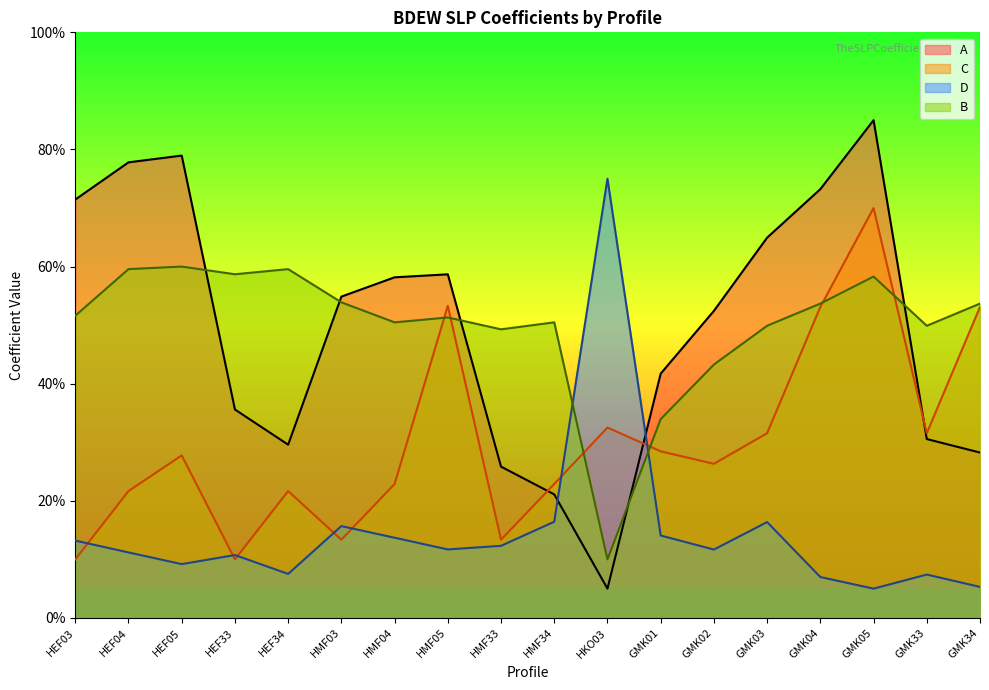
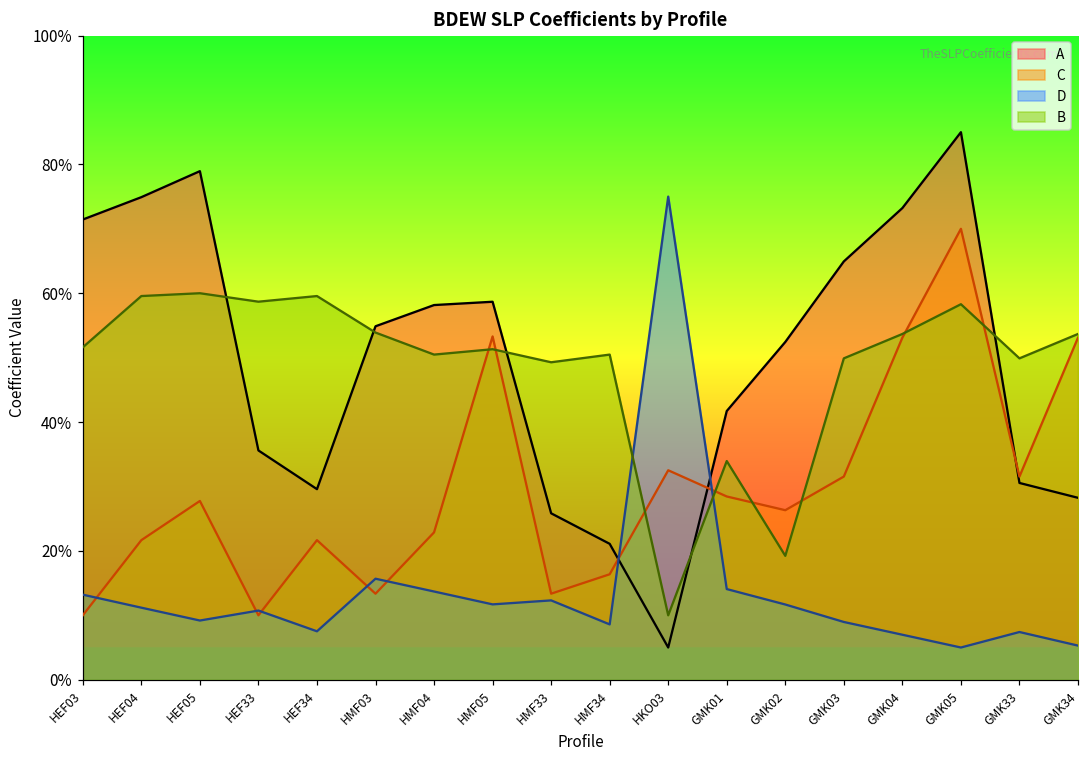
A, HEF04: 78% -> 75%
C, HMF34: 23% -> 16%
D, HMF34: 16% -> 9%
B, GMK02: 43% -> 19%
D, GMK03: 16% -> 9%
